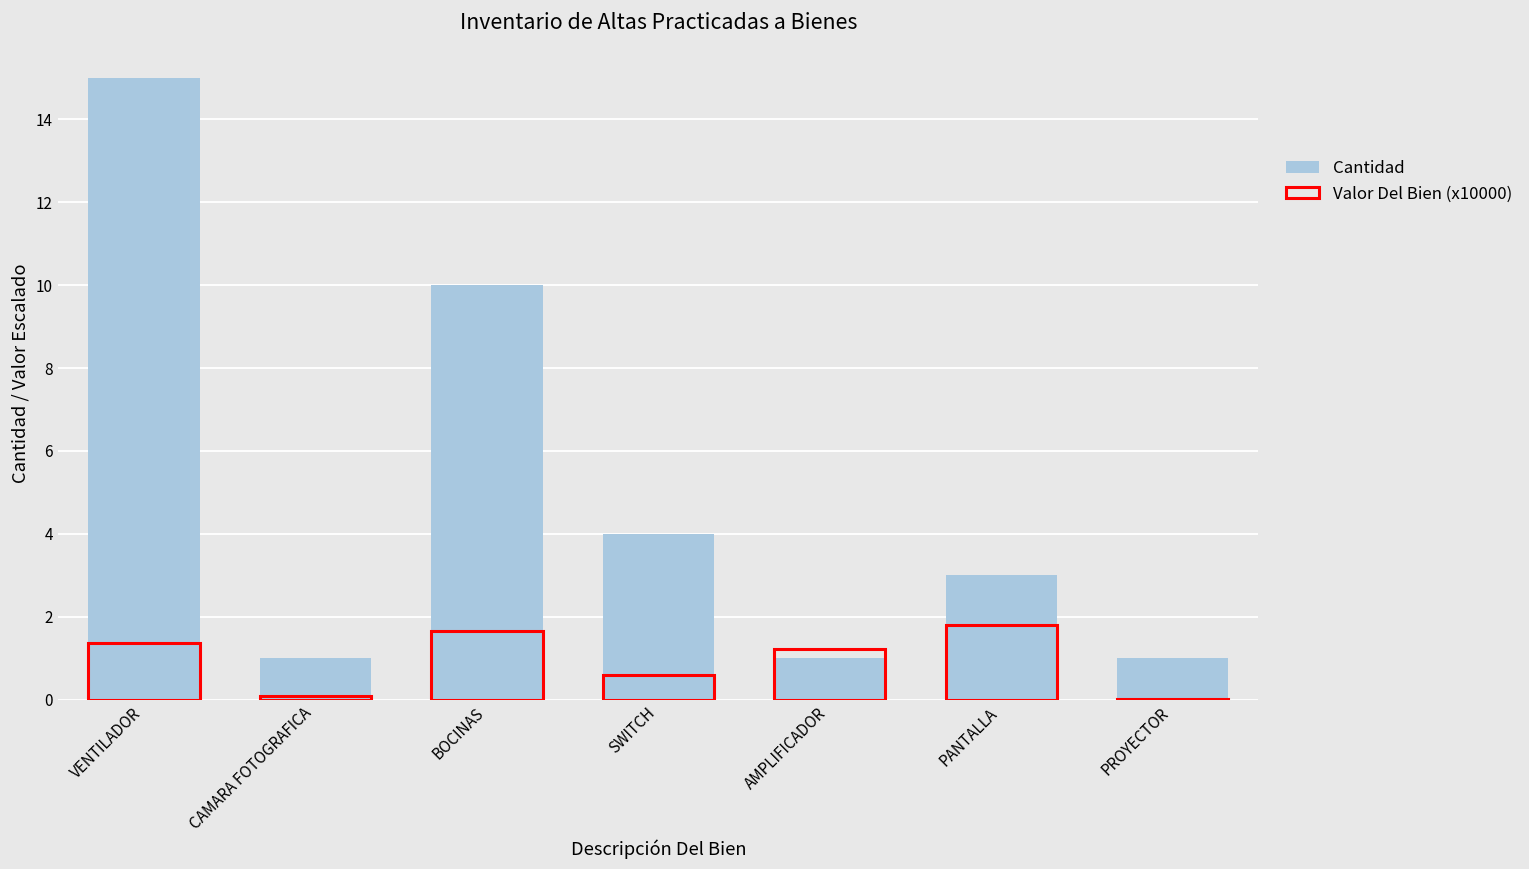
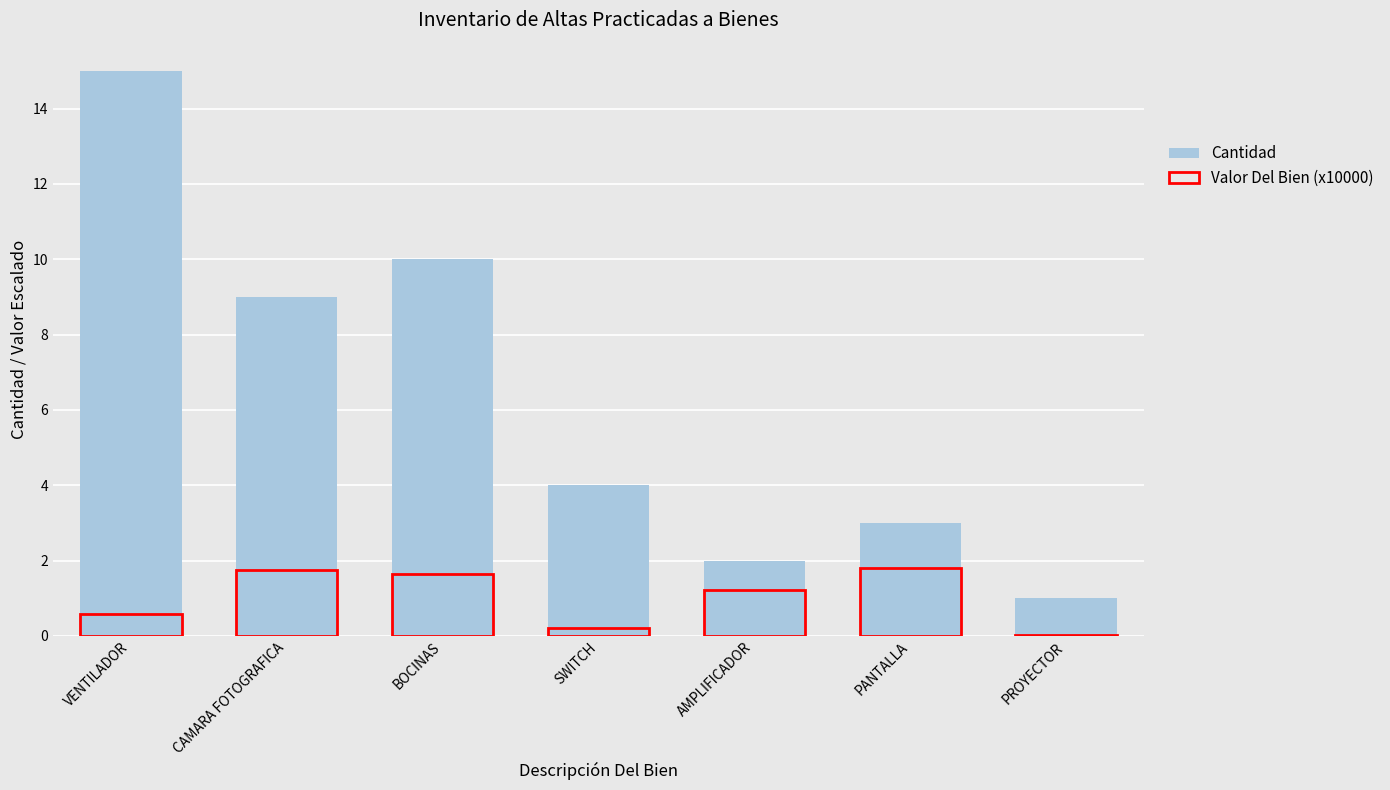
Valor Del Bien (x10000), VENTILADOR: 1.4 -> 0.6
Cantidad, CAMARA FOTOGRAFICA: 1 -> 9
Valor Del Bien (x10000), CAMARA FOTOGRAFICA: 0.1 -> 1.8
Valor Del Bien (x10000), SWITCH: 0.6 -> 0.2
Cantidad, AMPLIFICADOR: 1 -> 2
